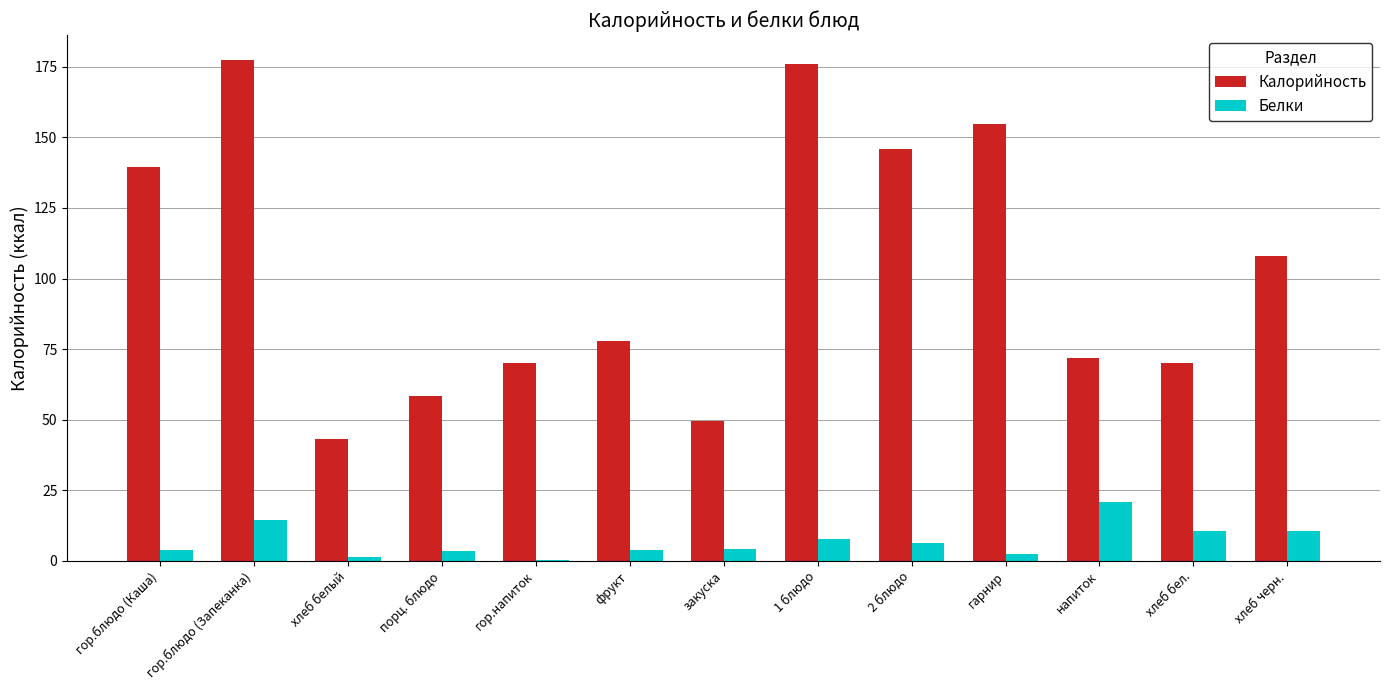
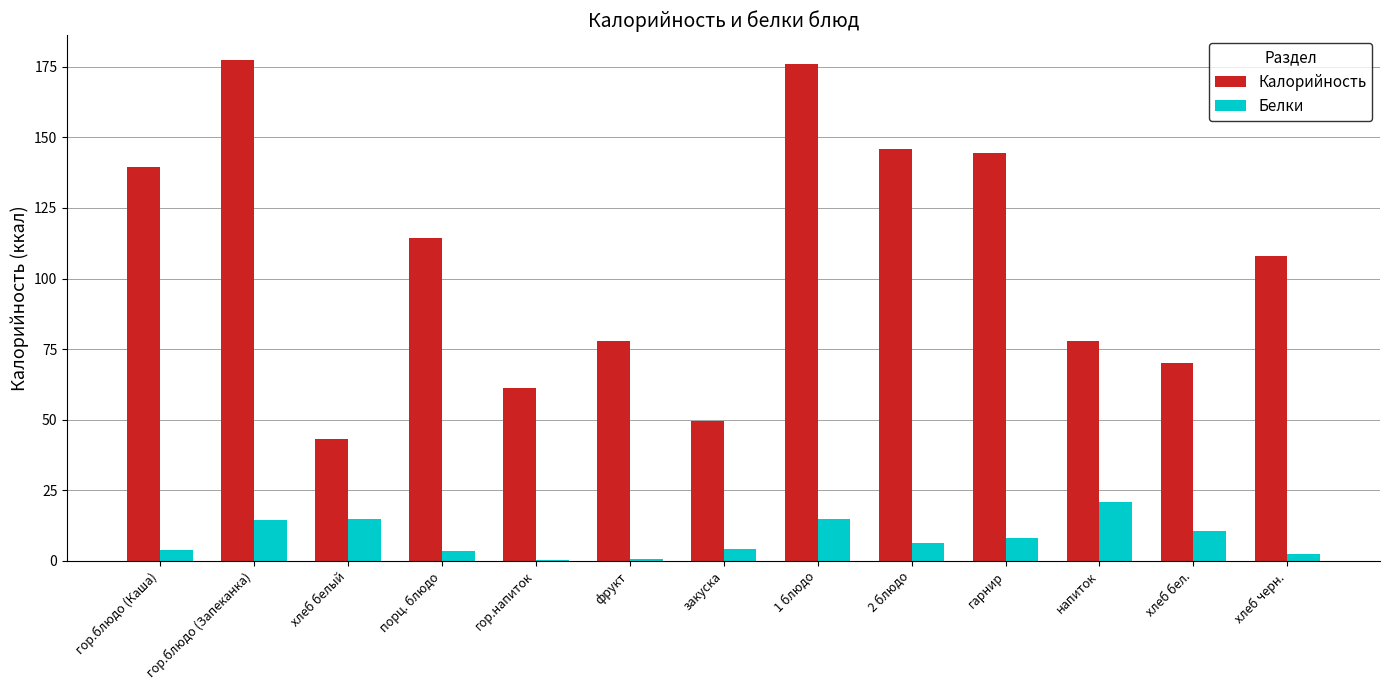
Белки, хлеб белый: 2 -> 15
Калорийность, порц. блюдо: 58 -> 115
Калорийность, гор.напиток: 70 -> 61
Белки, фрукт: 4 -> 1
Белки, 1 блюдо: 8 -> 15
Калорийность, гарнир: 155 -> 145
Белки, гарнир: 3 -> 8
Калорийность, напиток: 72 -> 78
Белки, хлеб черн.: 11 -> 2
